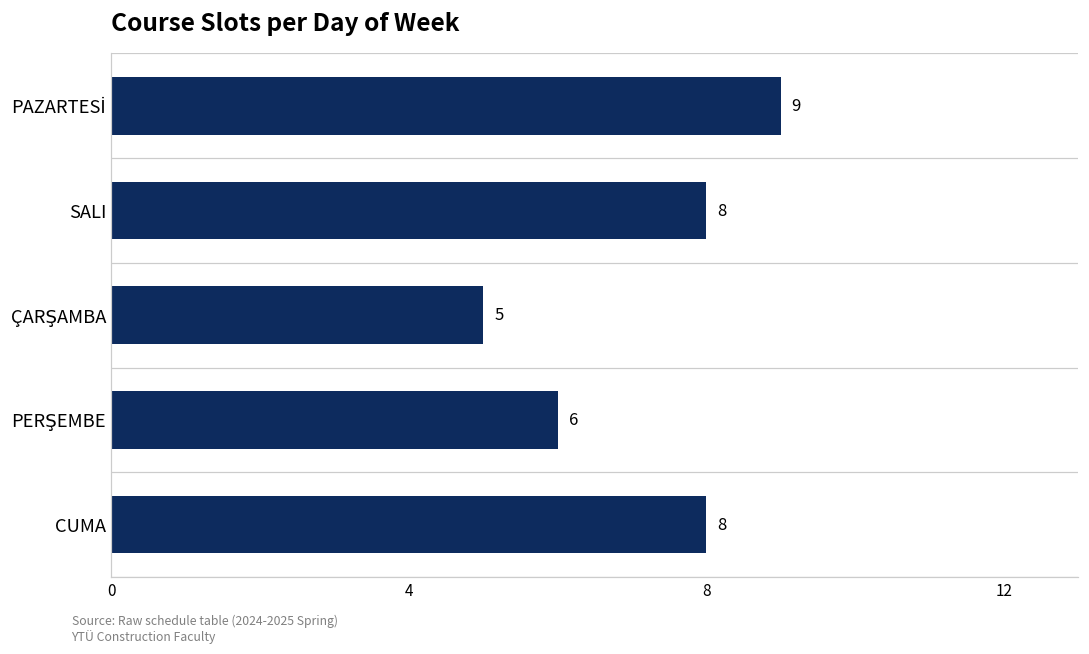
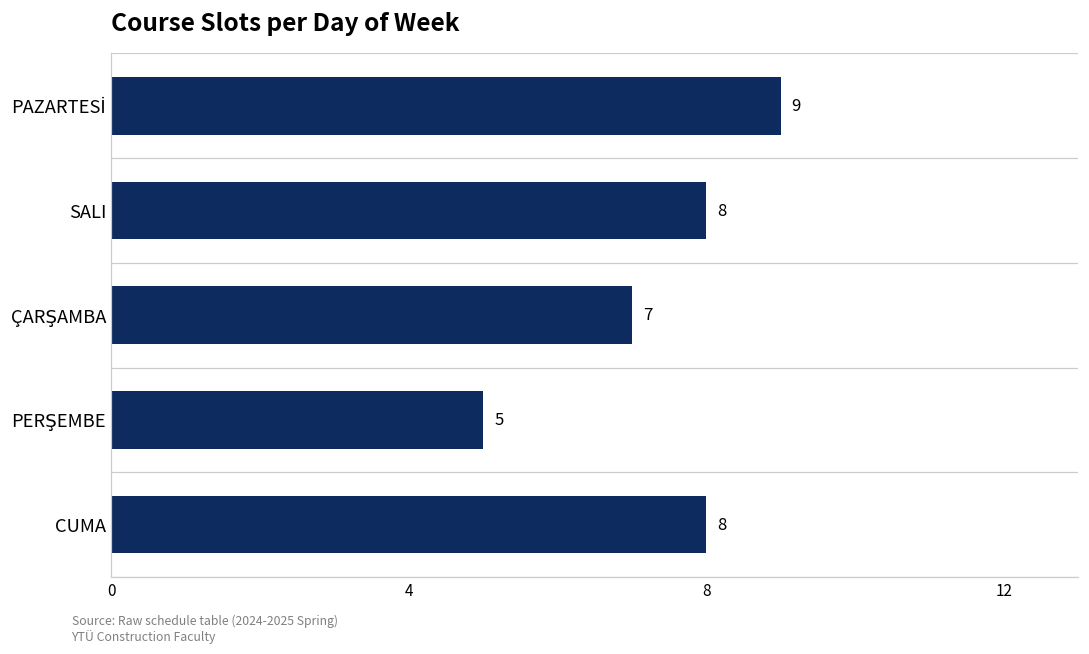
ÇARŞAMBA: 5 -> 7
PERŞEMBE: 6 -> 5
